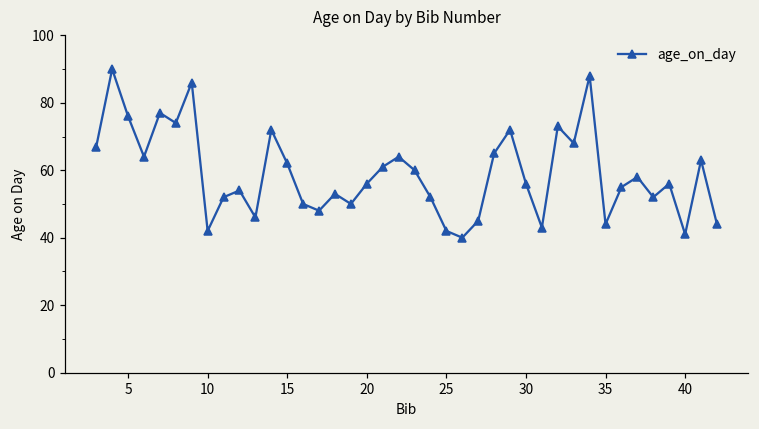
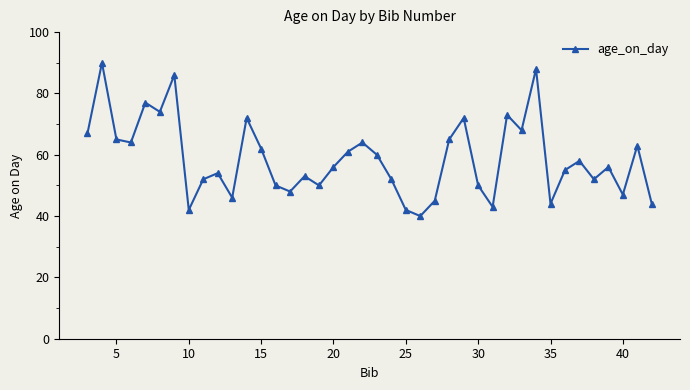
5: 76 -> 65
30: 56 -> 50
40: 41 -> 47
